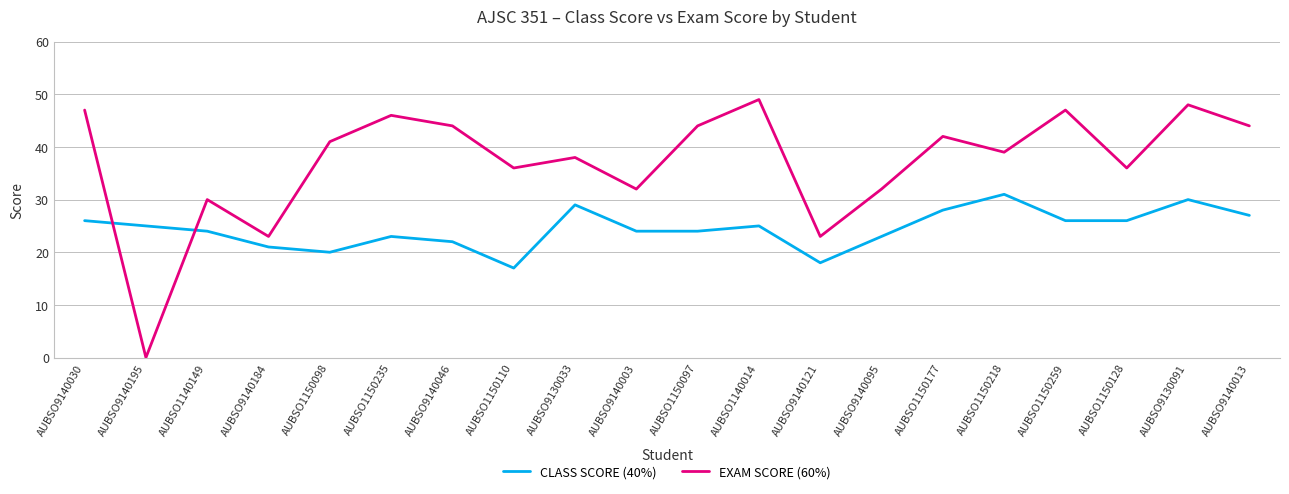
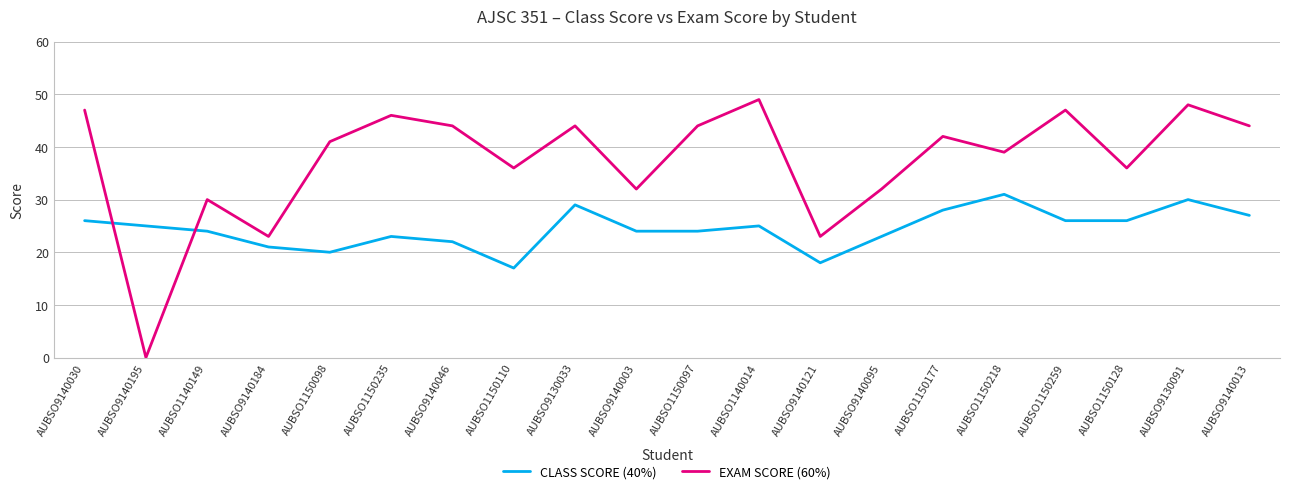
EXAM SCORE (60%), AUBSO9130033: 38 -> 44
